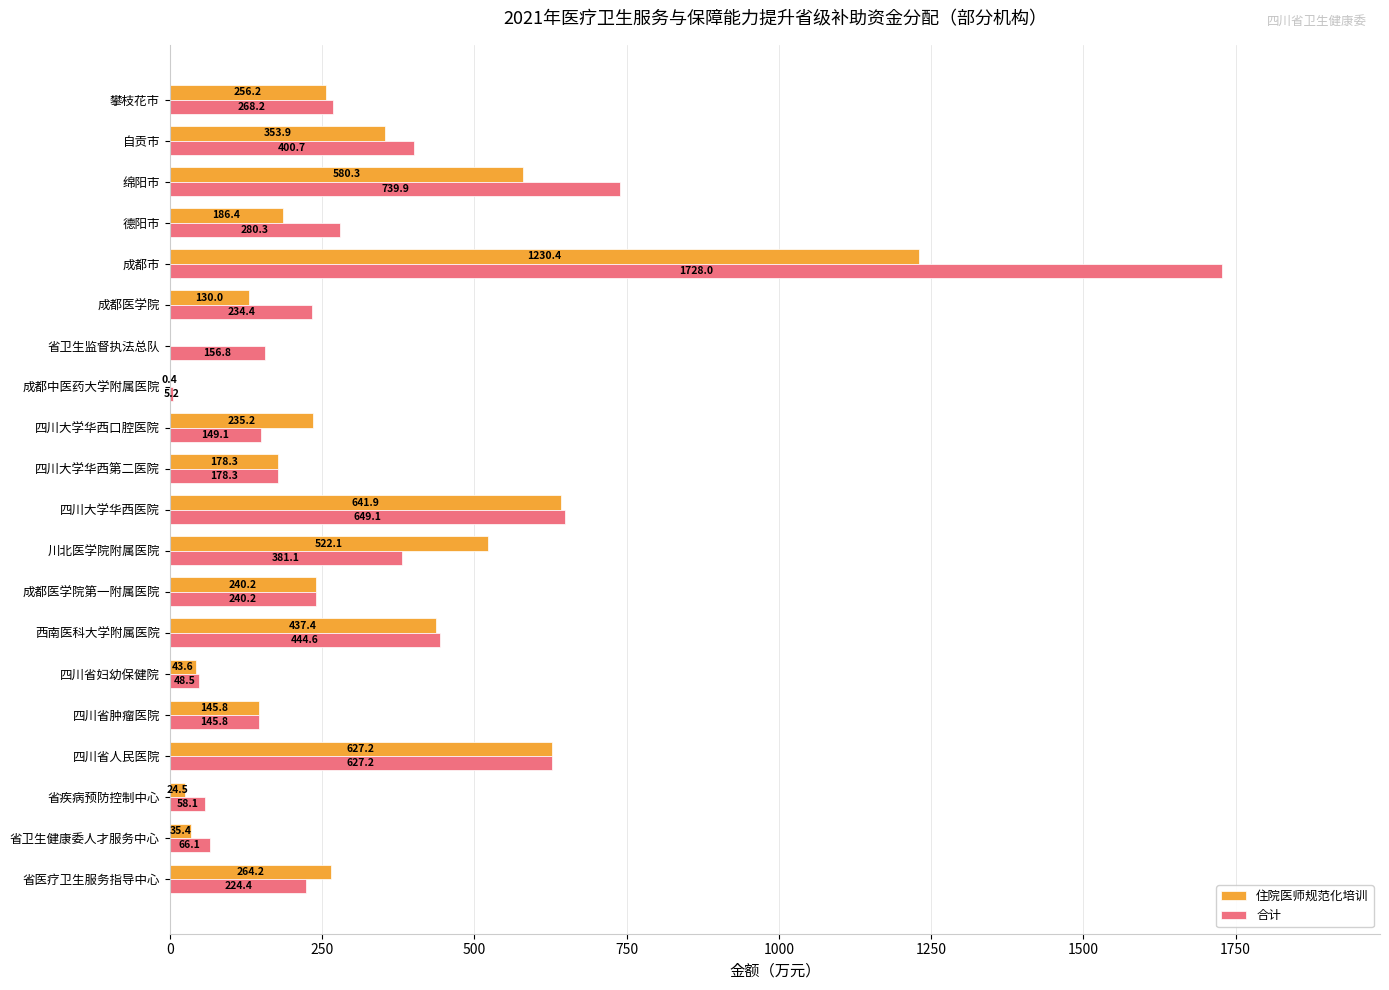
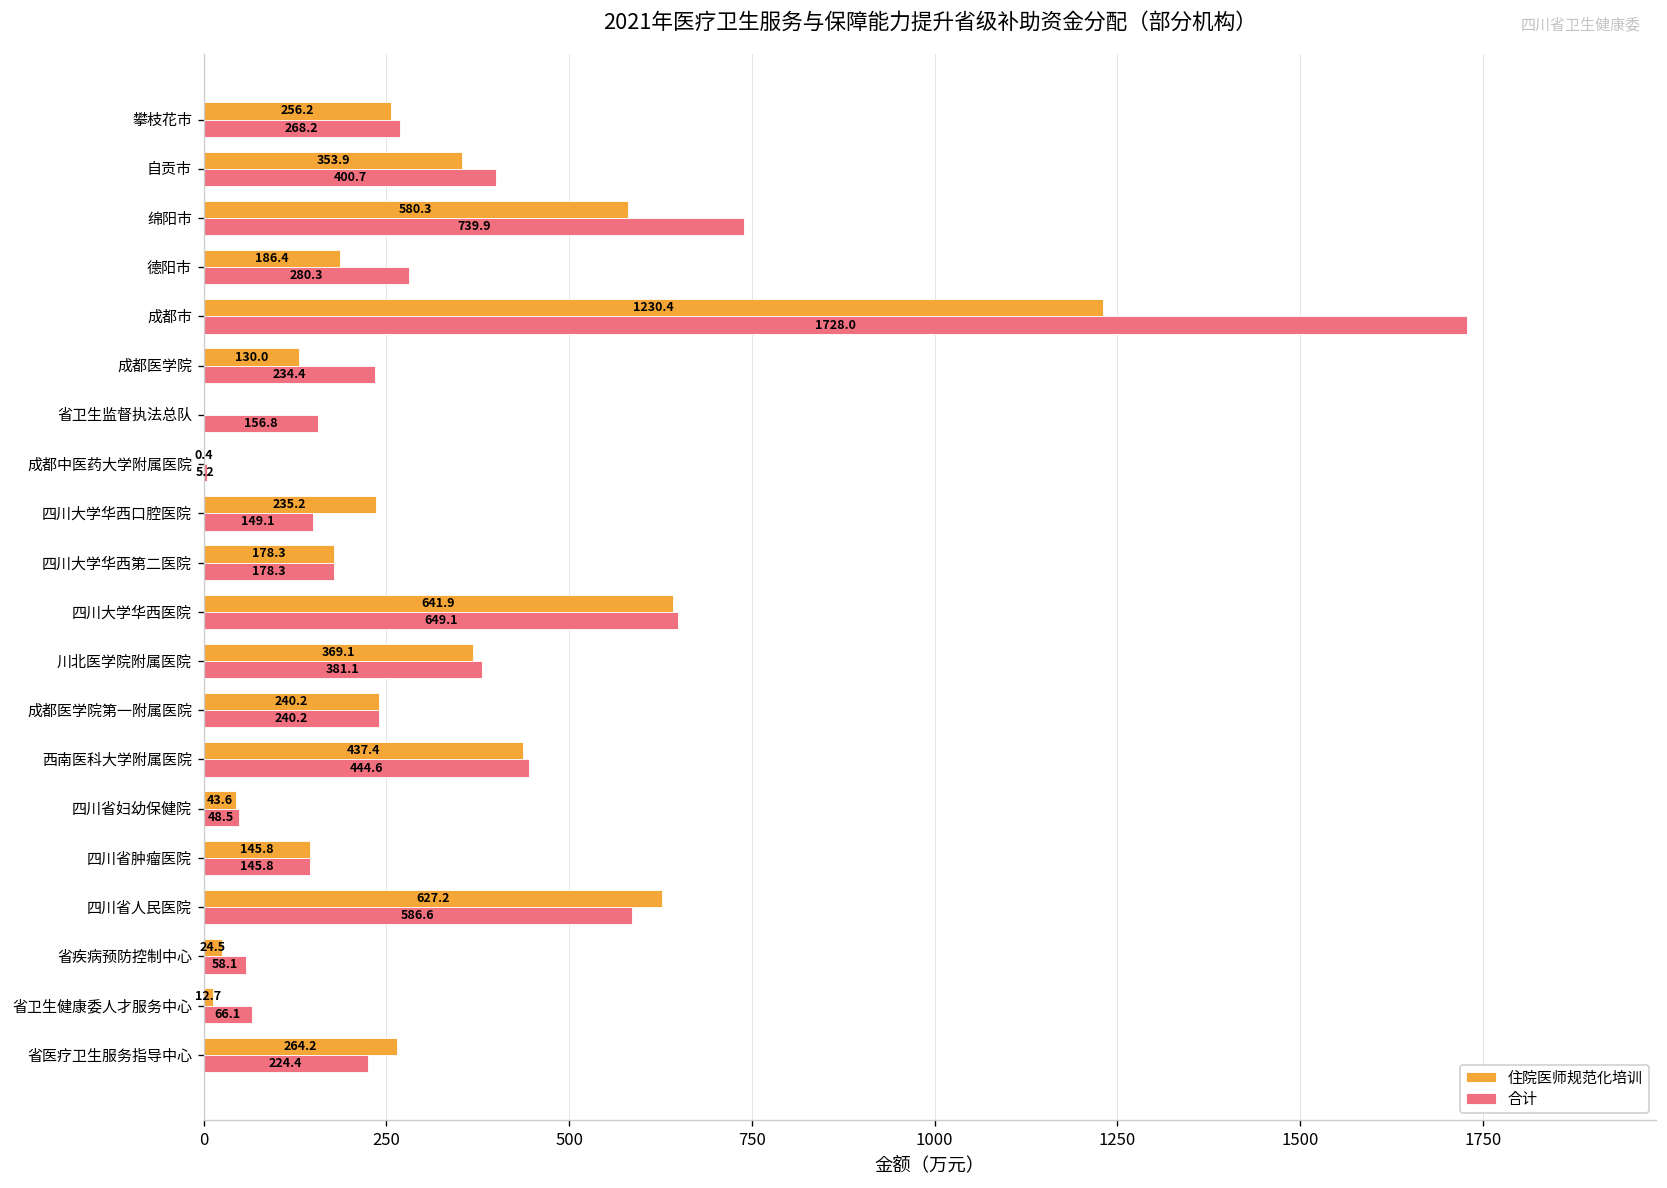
住院医师规范化培训, 川北医学院附属医院: 522.1 -> 369.1
合计, 四川省人民医院: 627.2 -> 586.6
住院医师规范化培训, 省卫生健康委人才服务中心: 35.4 -> 12.7
